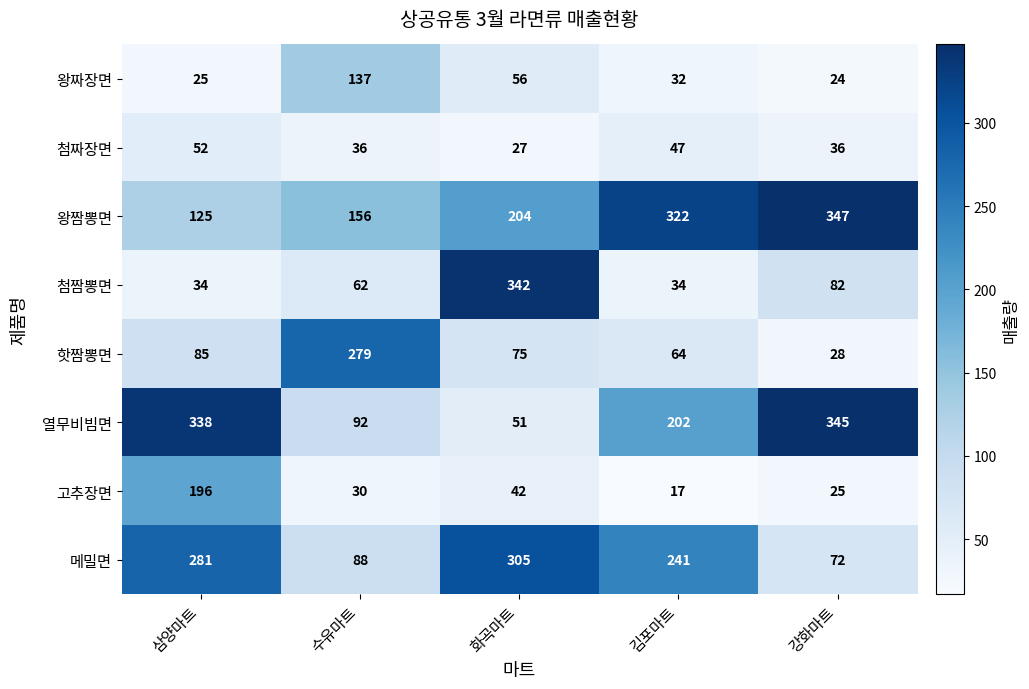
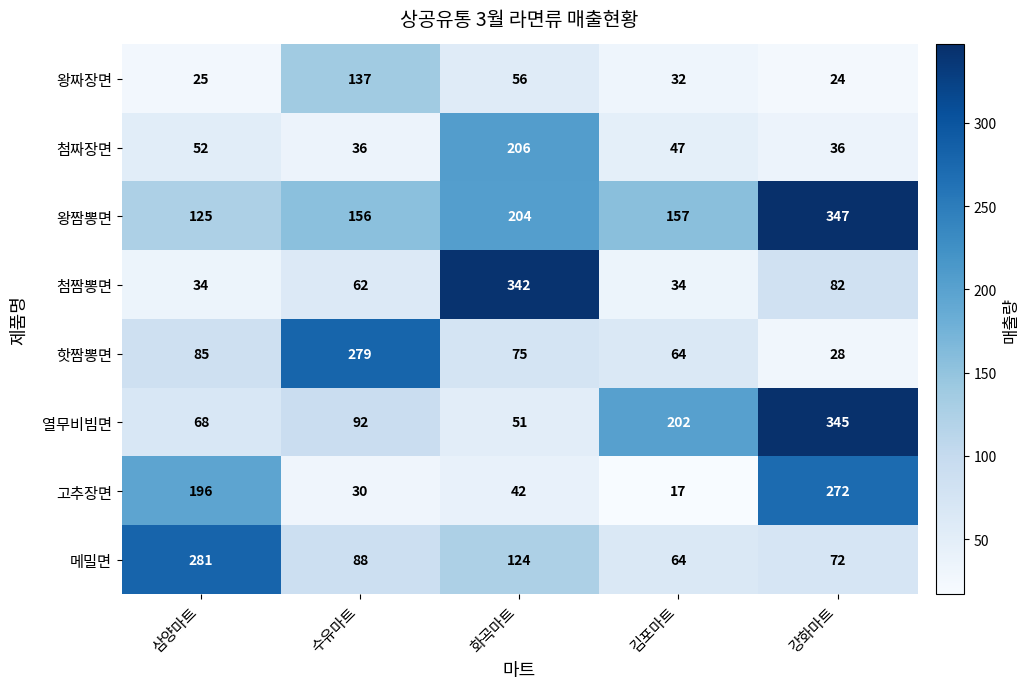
첨짜장면, 화곡마트: 27 -> 206
왕짬뽕면, 김포마트: 322 -> 157
열무비빔면, 삼양마트: 338 -> 68
고추장면, 강화마트: 25 -> 272
메밀면, 화곡마트: 305 -> 124
메밀면, 김포마트: 241 -> 64
